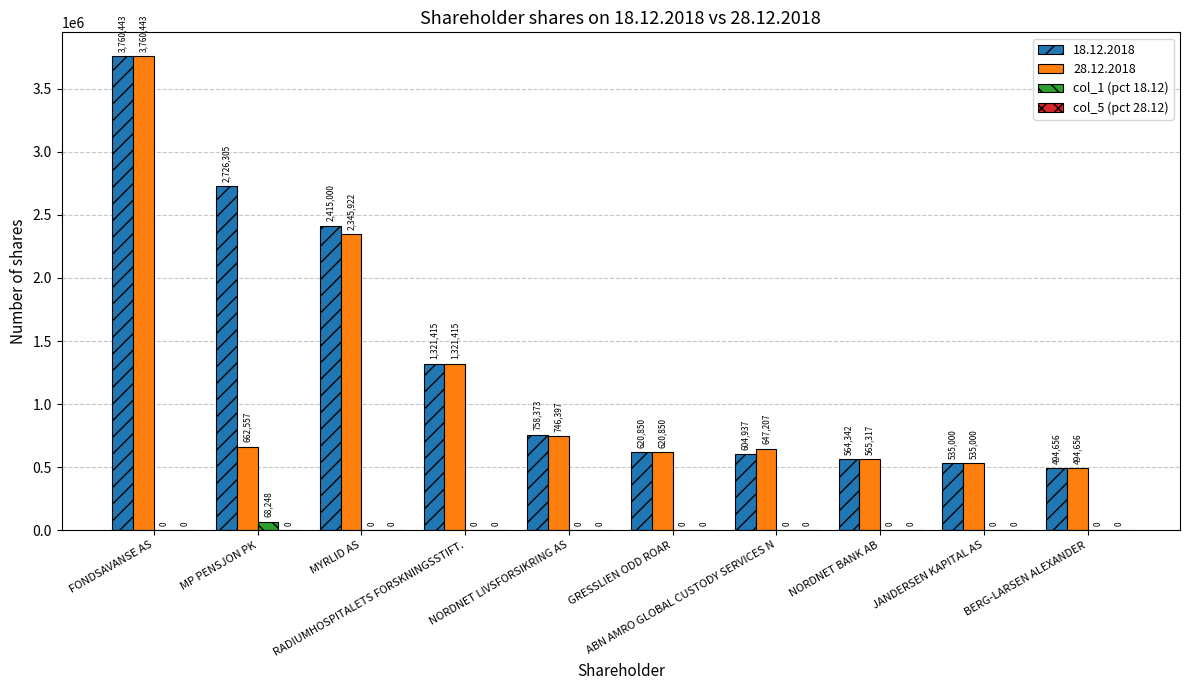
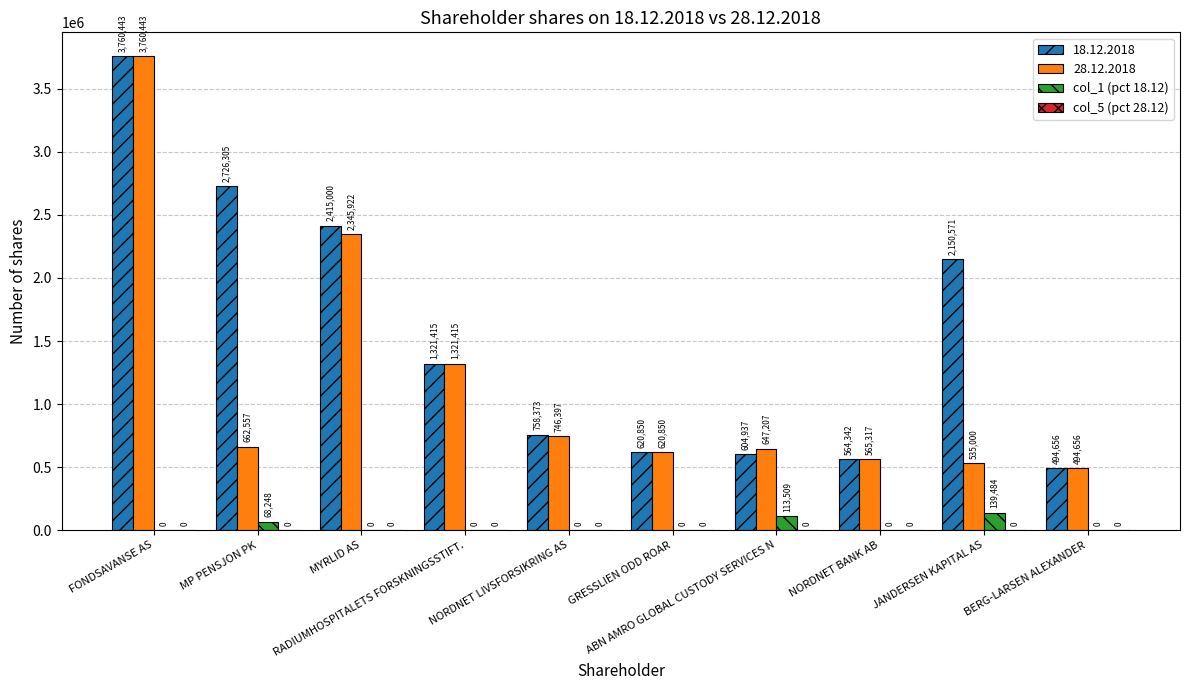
col_1 (pct 18.12), ABN AMRO GLOBAL CUSTODY SERVICES N: 0 -> 113,509
18.12.2018, JANDERSEN KAPITAL AS: 535,000 -> 2,150,571
col_1 (pct 18.12), JANDERSEN KAPITAL AS: 0 -> 139,484
